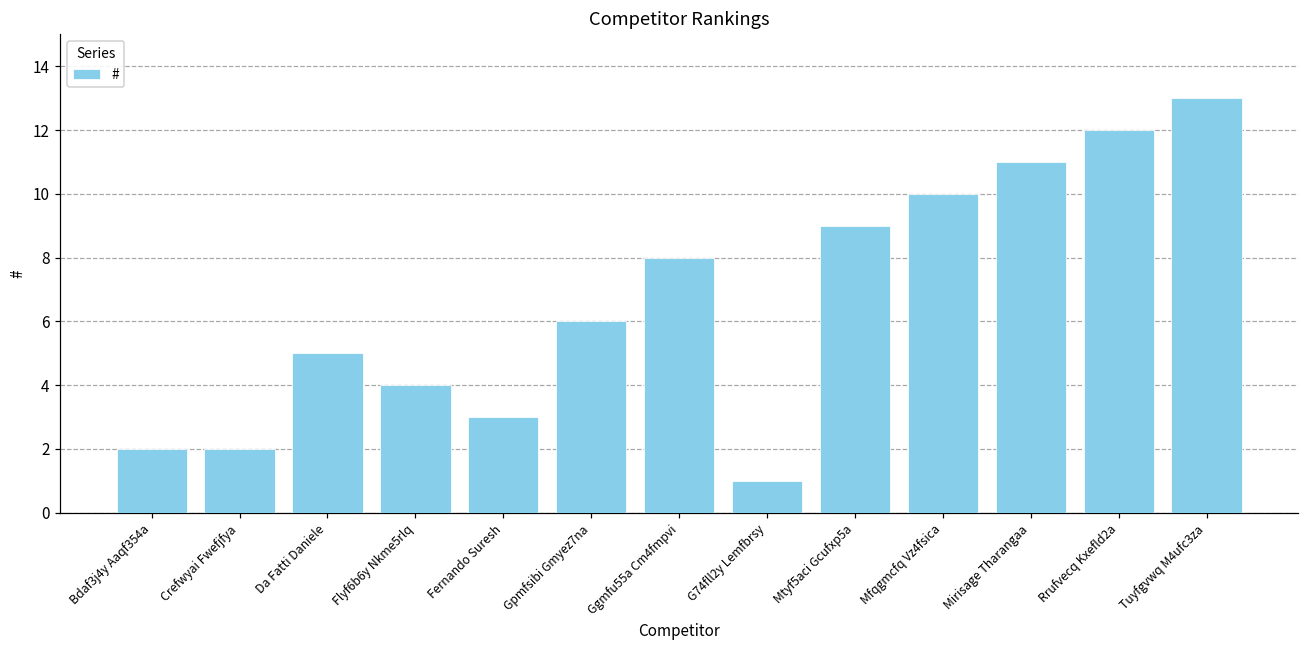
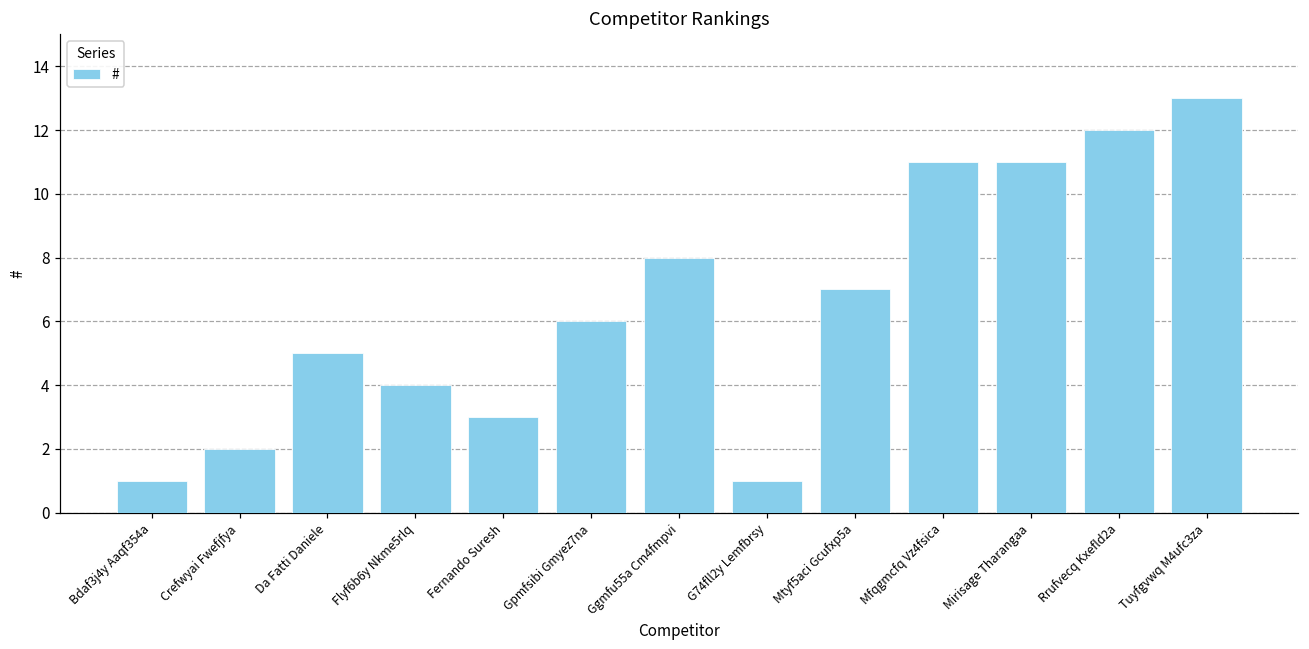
Bdaf3j4y Aaqf354a: 2 -> 1
Mtyf5aci Gcufxp5a: 9 -> 7
Mfqgmcfq Vz4fsica: 10 -> 11
